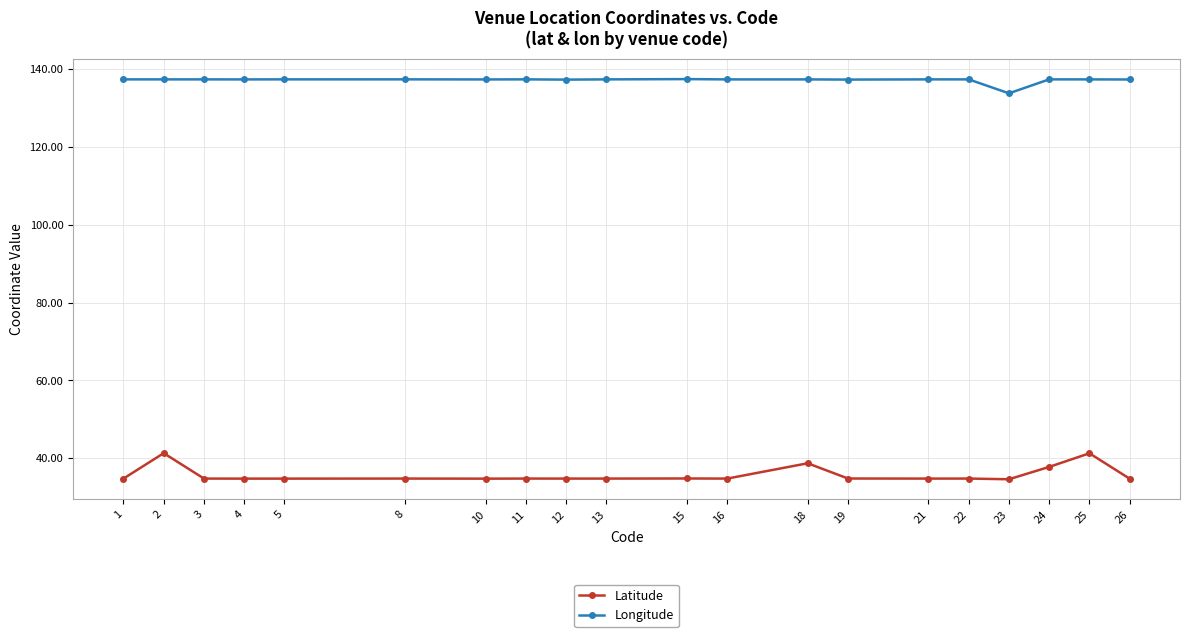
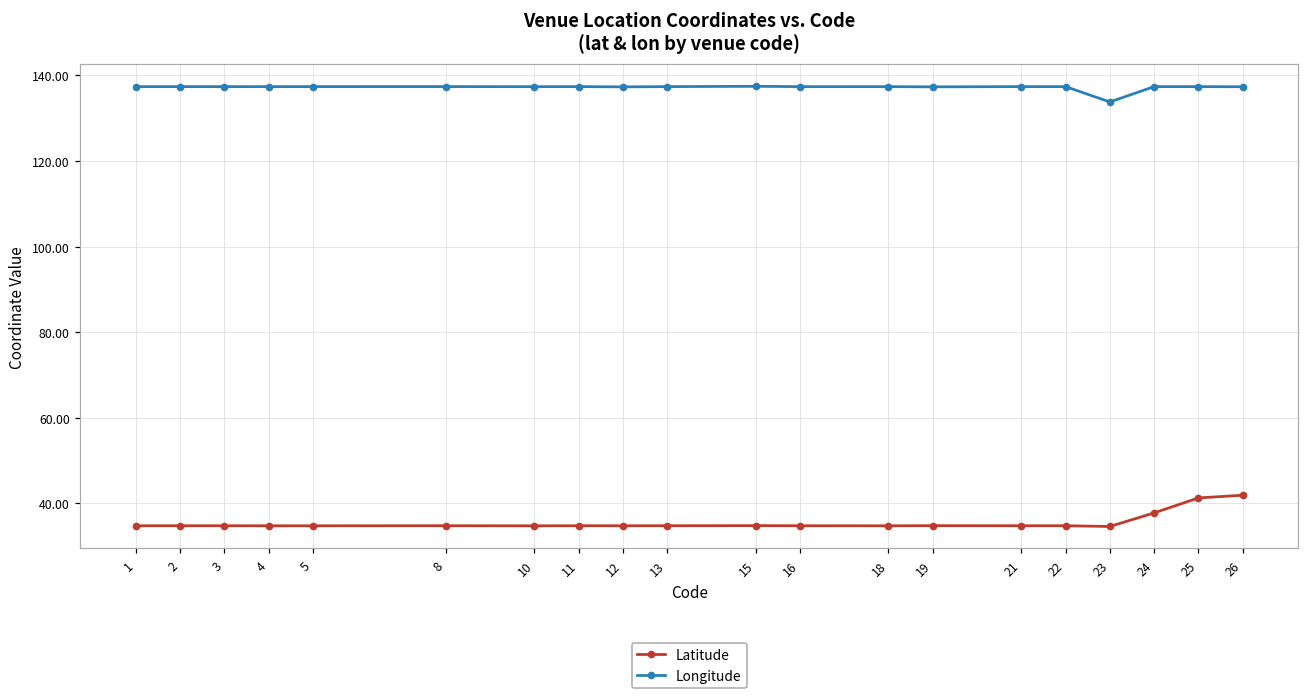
Latitude, 2: 41 -> 35
Latitude, 18: 39 -> 35
Latitude, 26: 35 -> 42
